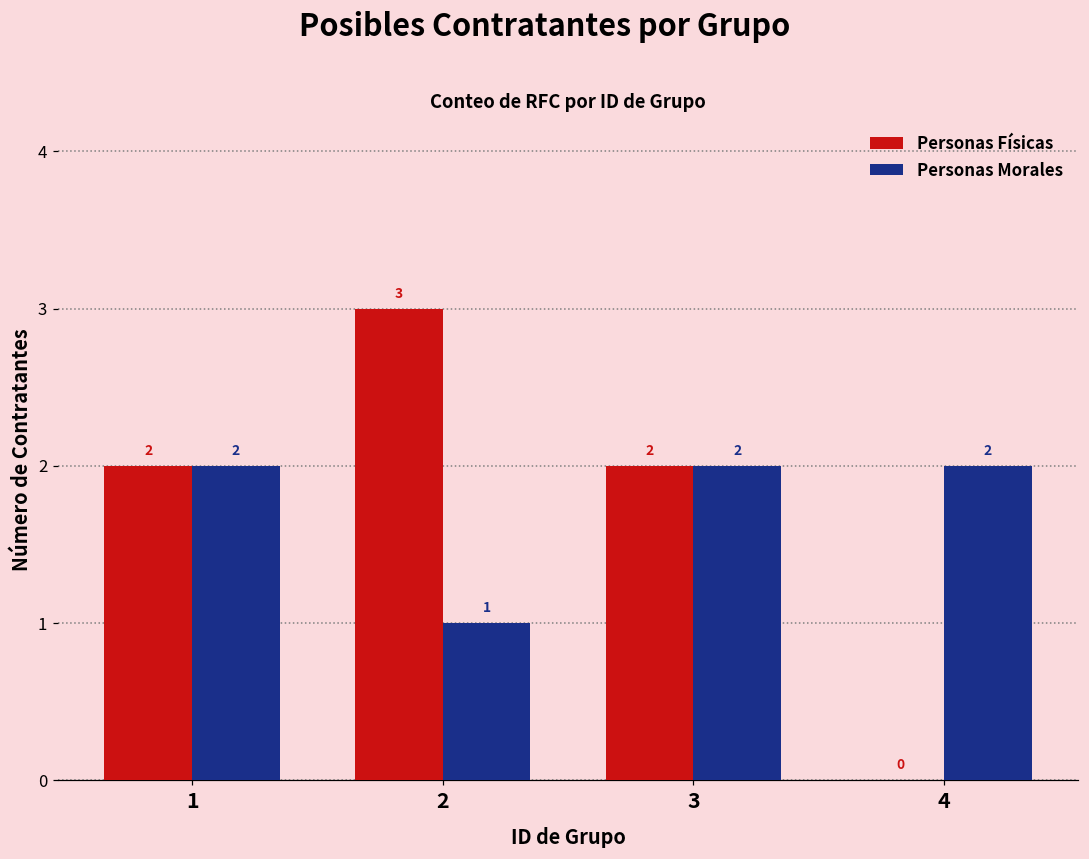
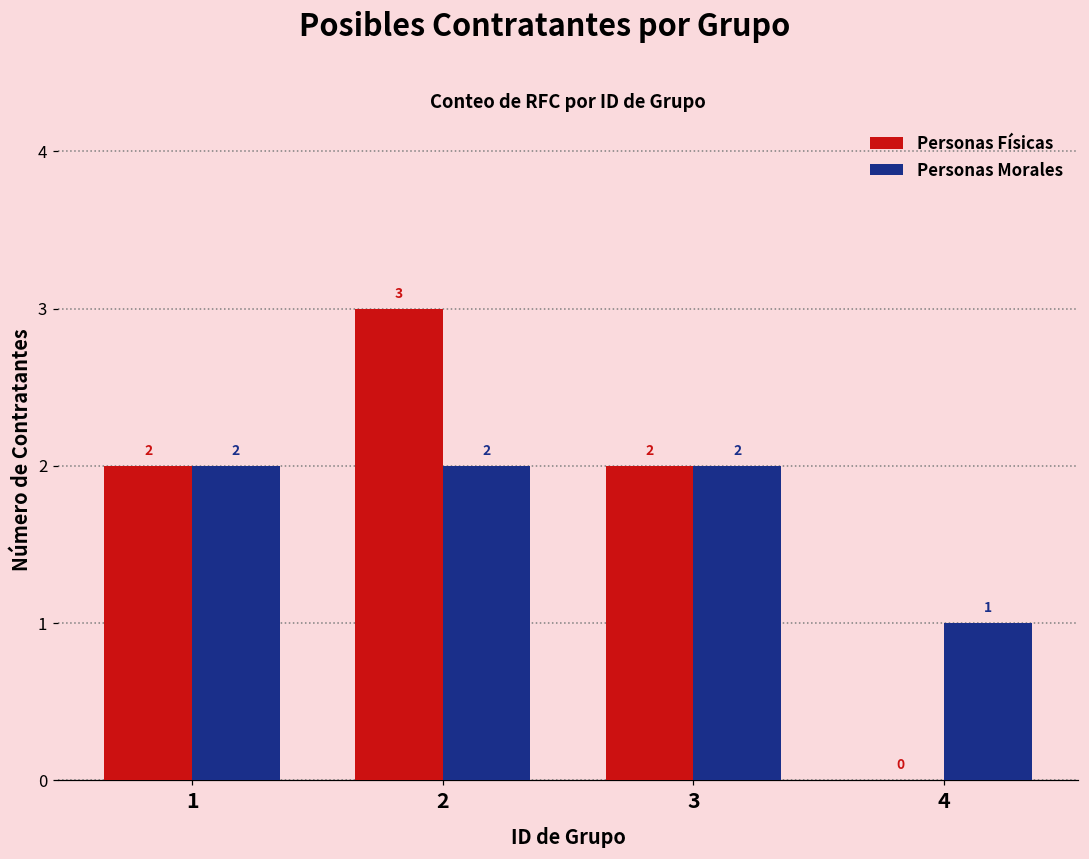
Personas Morales, 2: 1 -> 2
Personas Morales, 4: 2 -> 1
